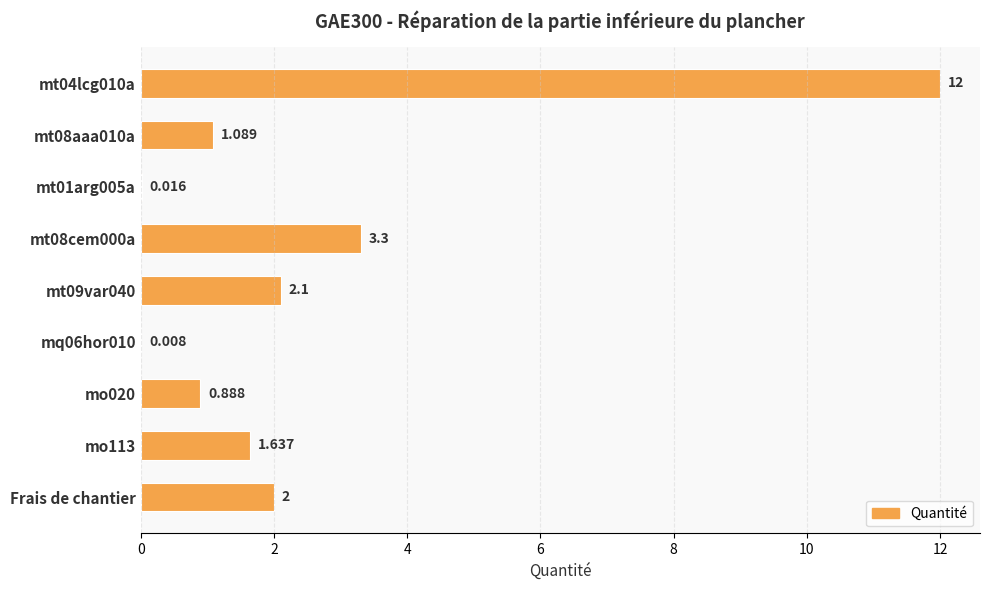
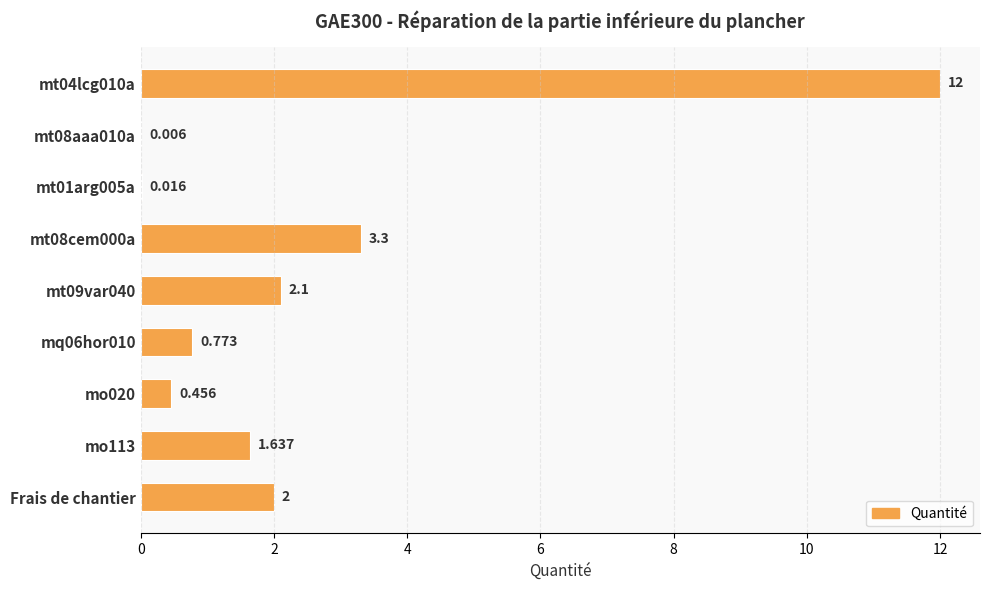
mt08aaa010a: 1.089 -> 0.006
mq06hor010: 0.008 -> 0.773
mo020: 0.888 -> 0.456
